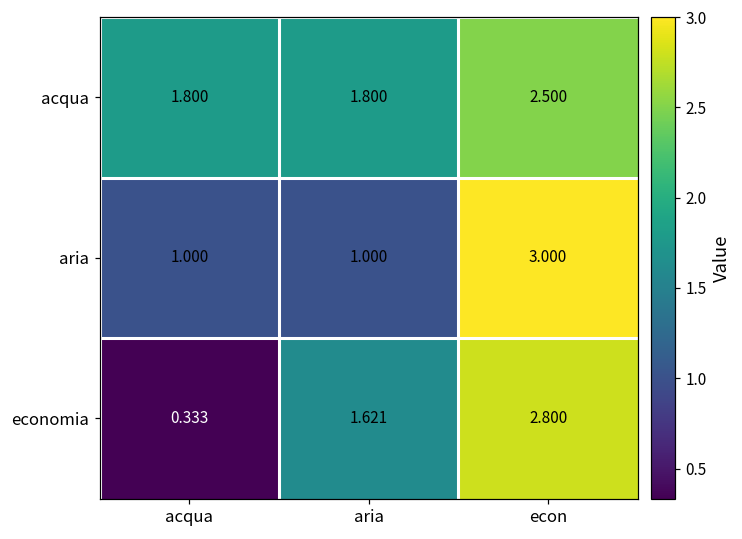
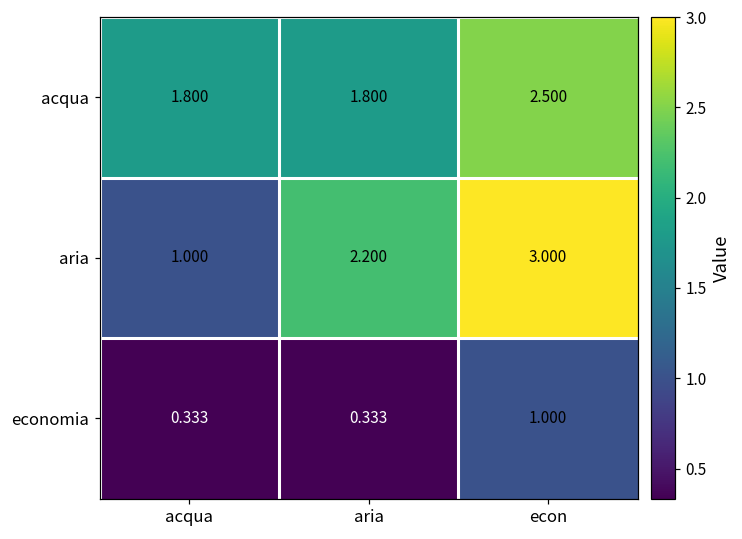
aria, aria: 1.000 -> 2.200
economia, aria: 1.621 -> 0.333
economia, econ: 2.800 -> 1.000
